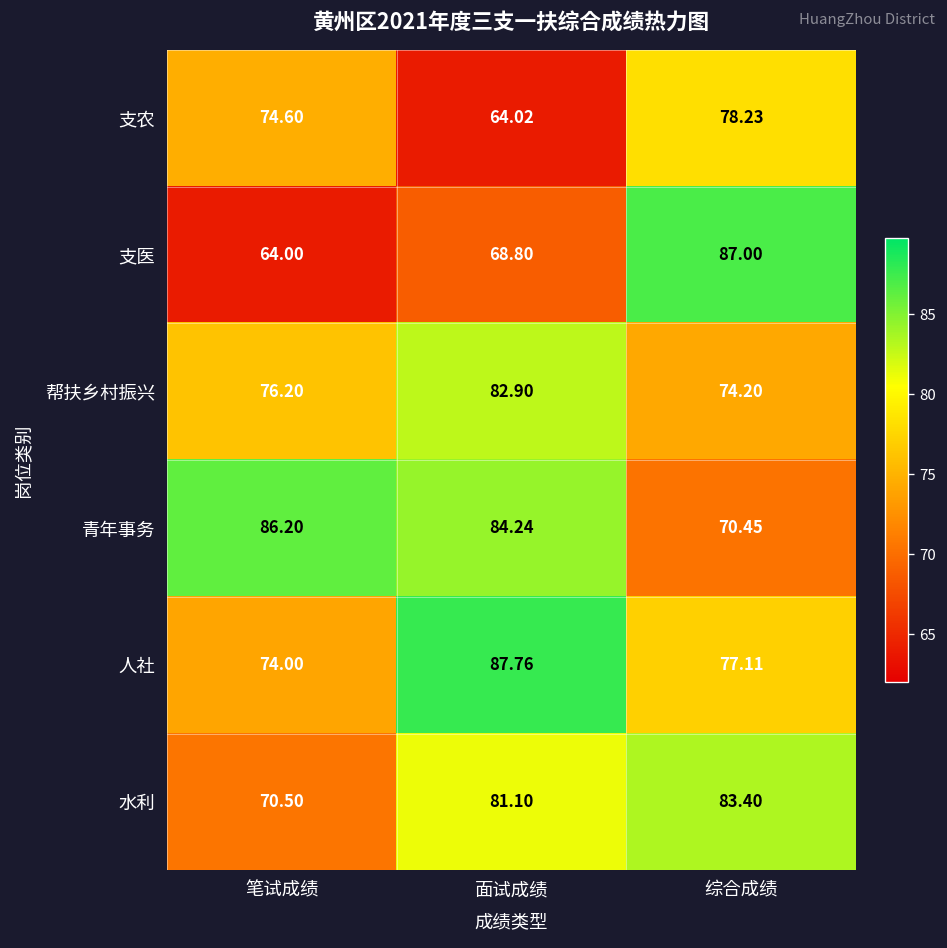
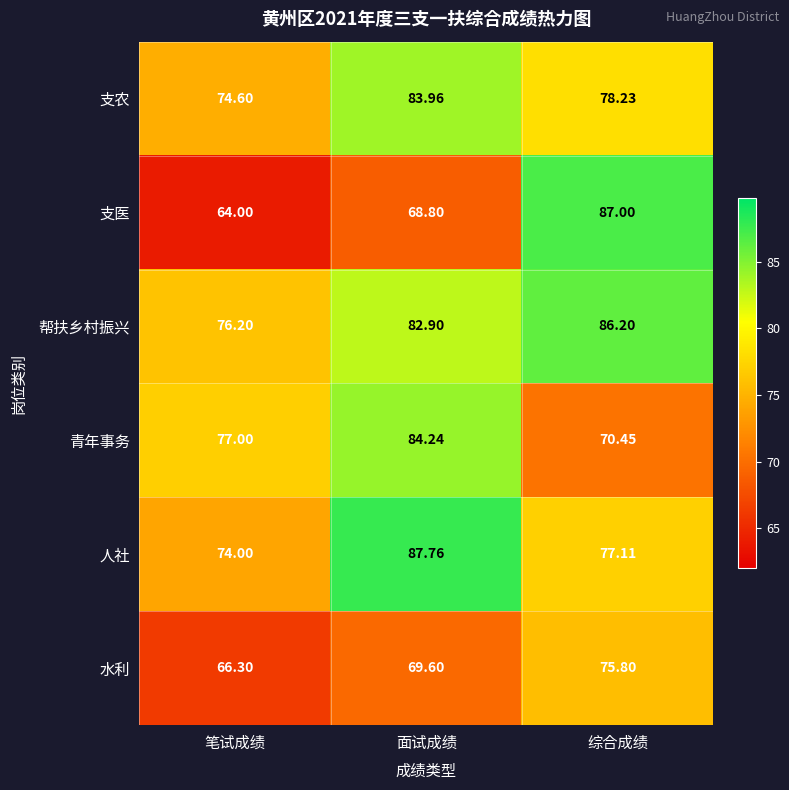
支农, 面试成绩: 64.02 -> 83.96
帮扶乡村振兴, 综合成绩: 74.20 -> 86.20
青年事务, 笔试成绩: 86.20 -> 77.00
水利, 笔试成绩: 70.50 -> 66.30
水利, 面试成绩: 81.10 -> 69.60
水利, 综合成绩: 83.40 -> 75.80
